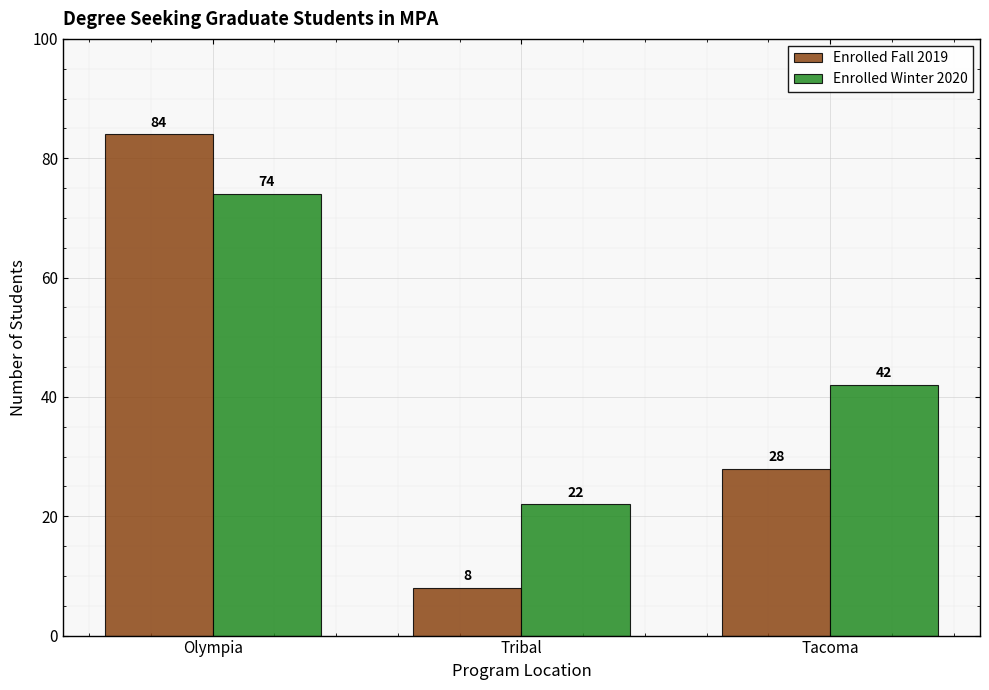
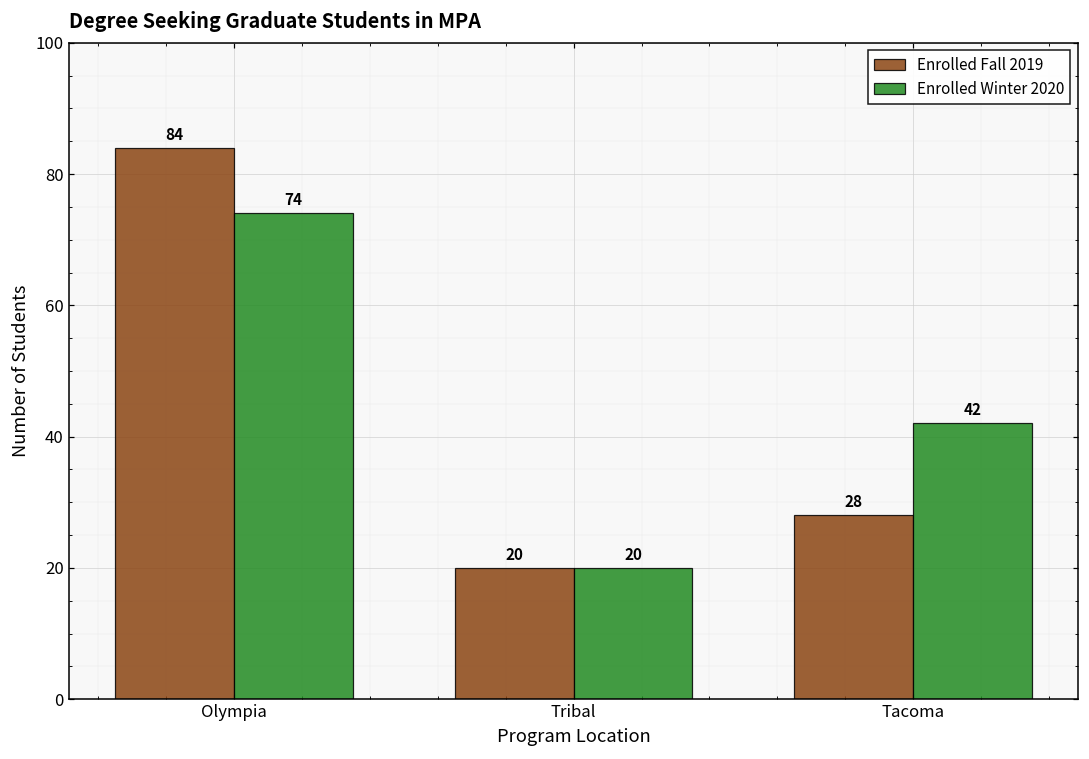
Enrolled Fall 2019, Tribal: 8 -> 20
Enrolled Winter 2020, Tribal: 22 -> 20
